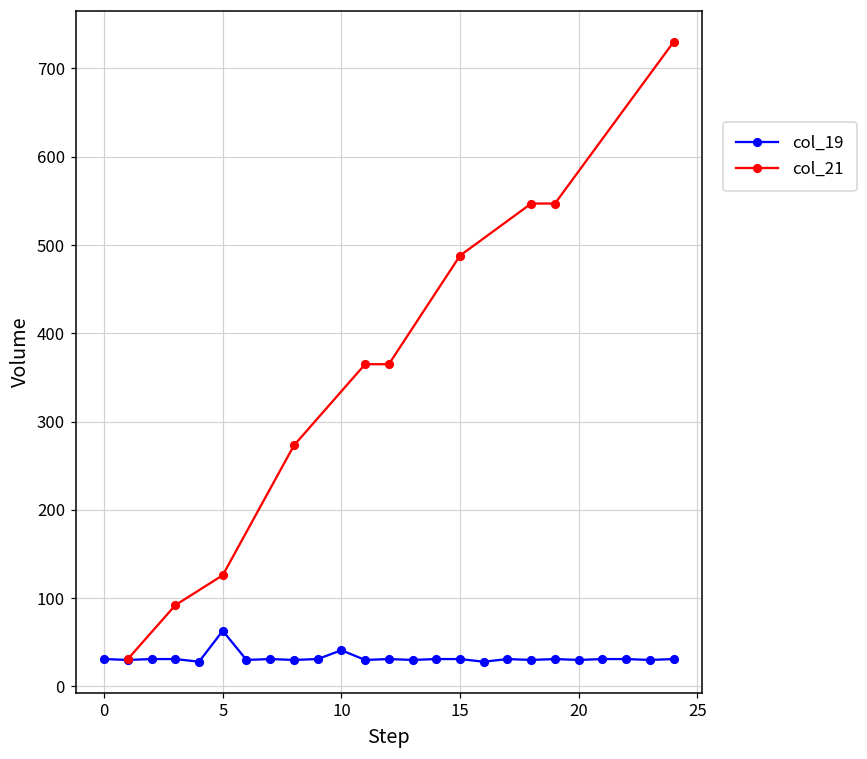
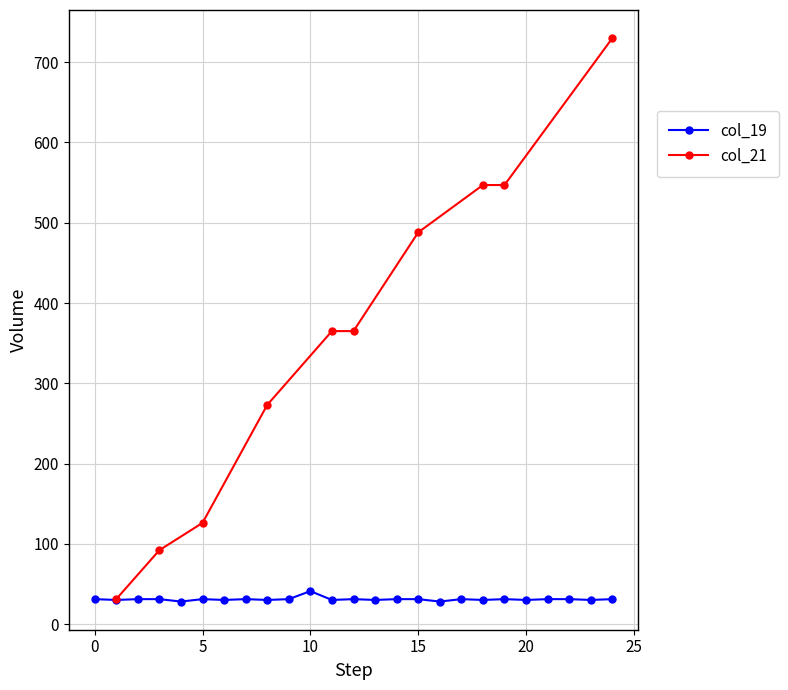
col_19, 5: 60 -> 30
